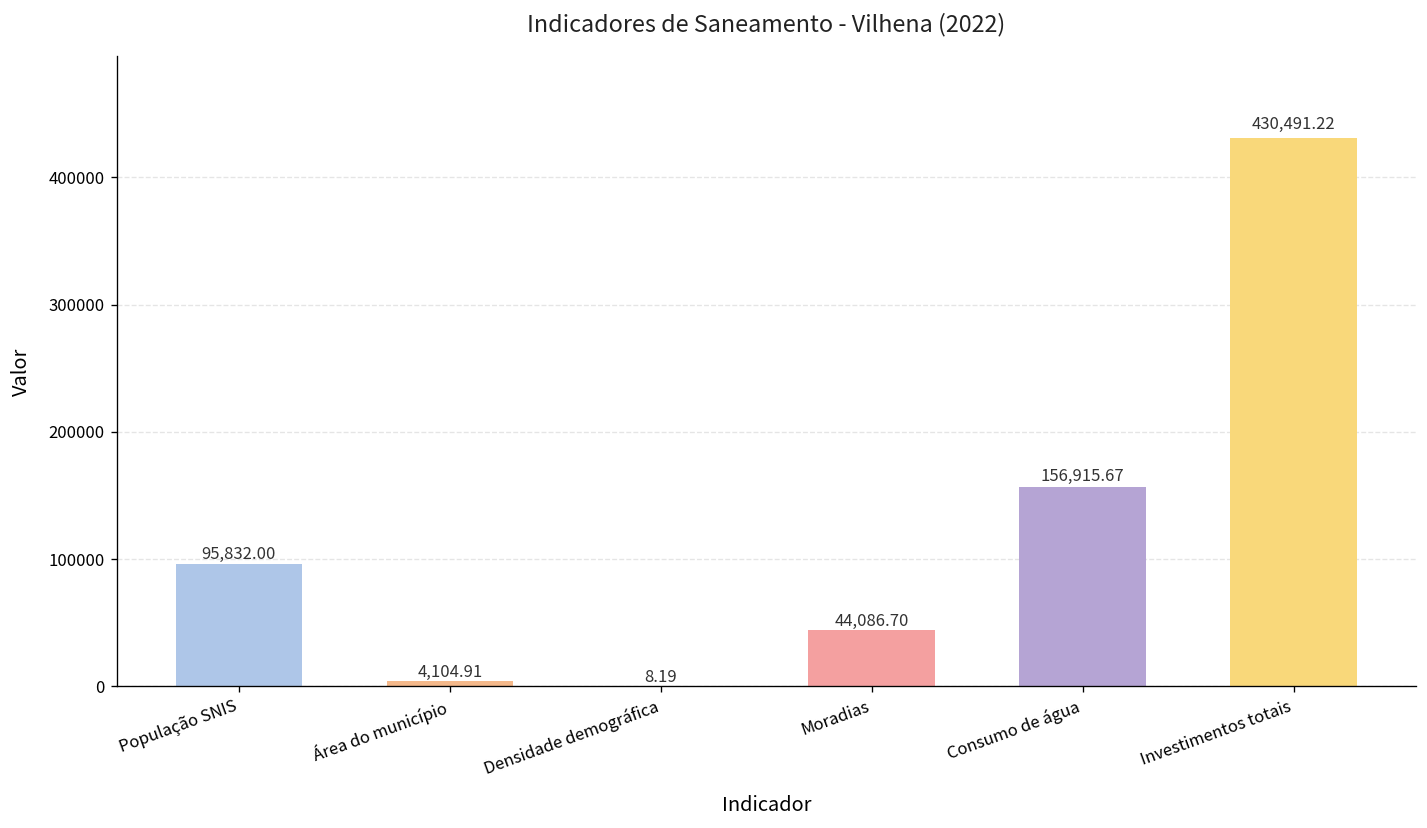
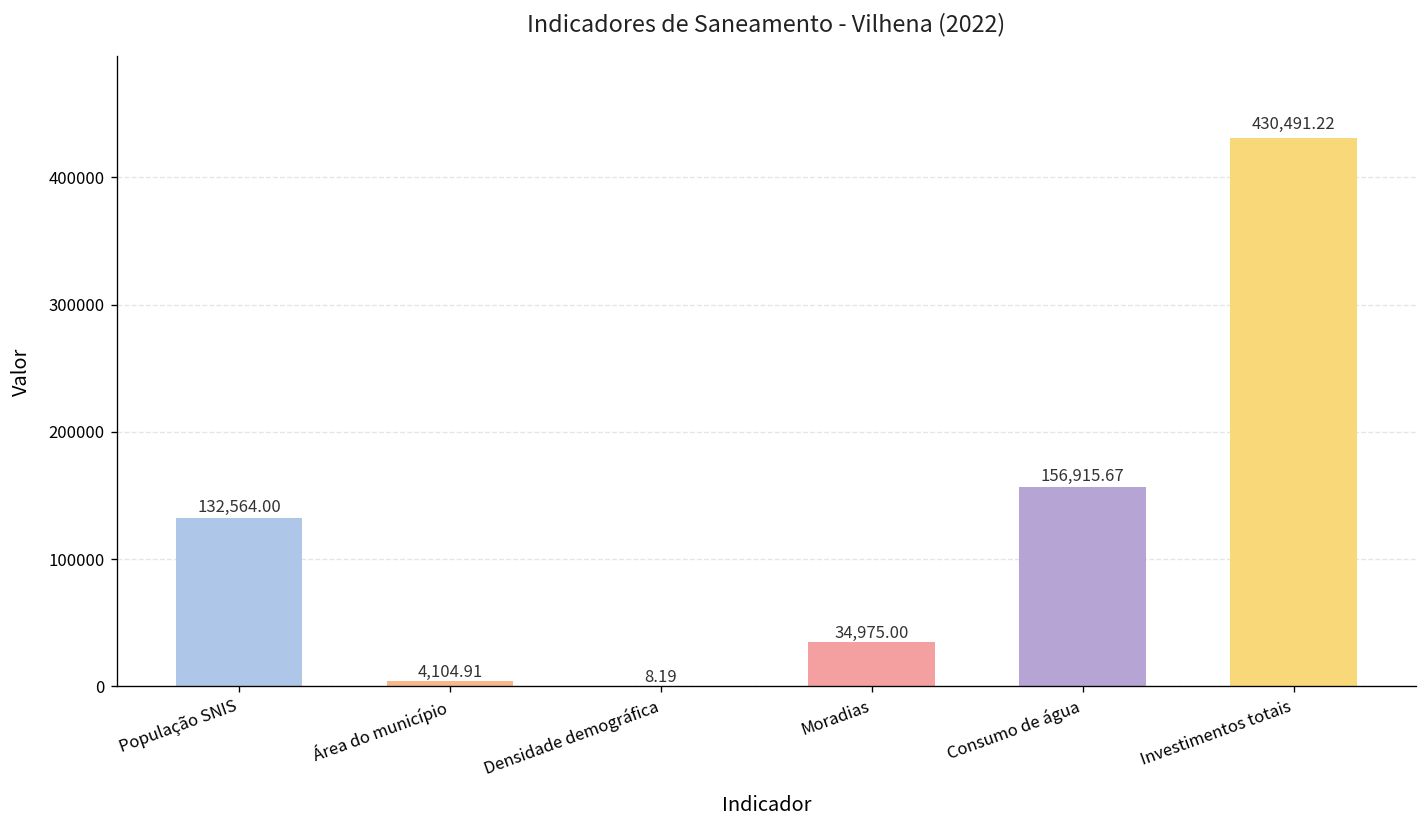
População SNIS: 95,832.00 -> 132,564.00
Moradias: 44,086.70 -> 34,975.00
